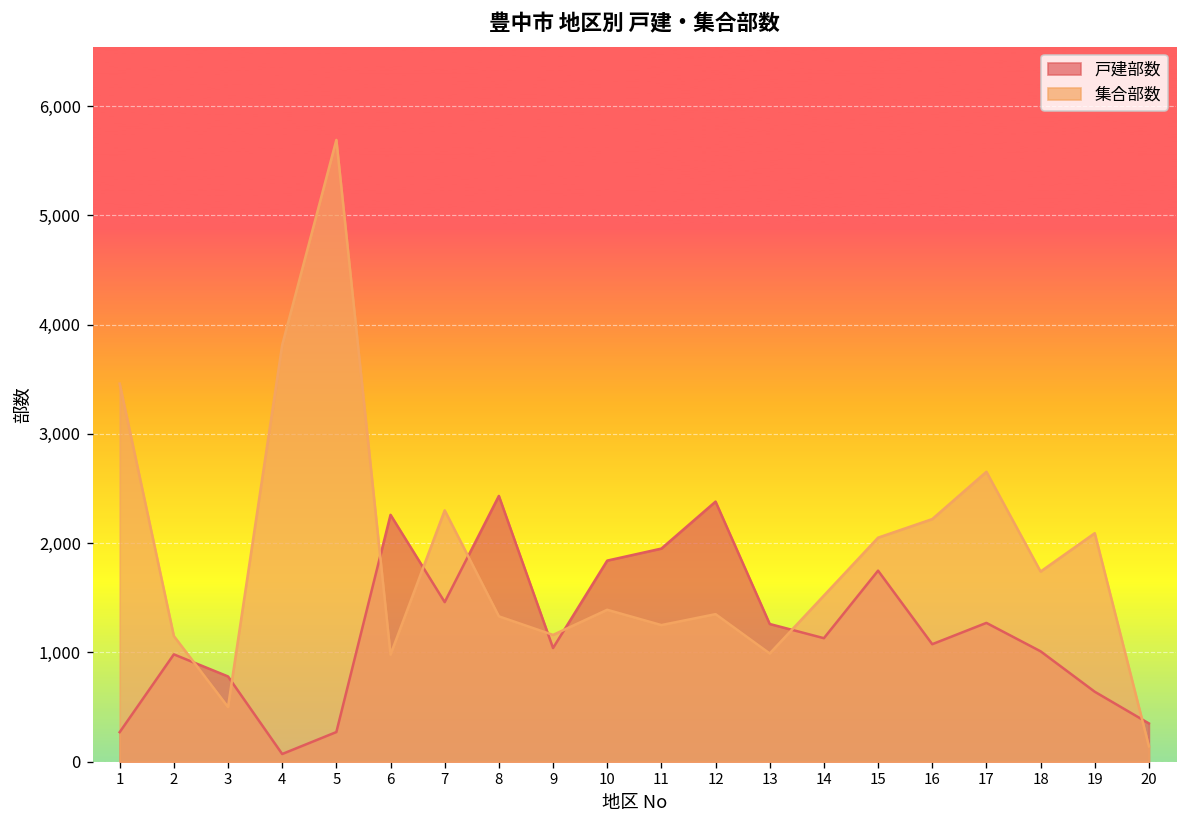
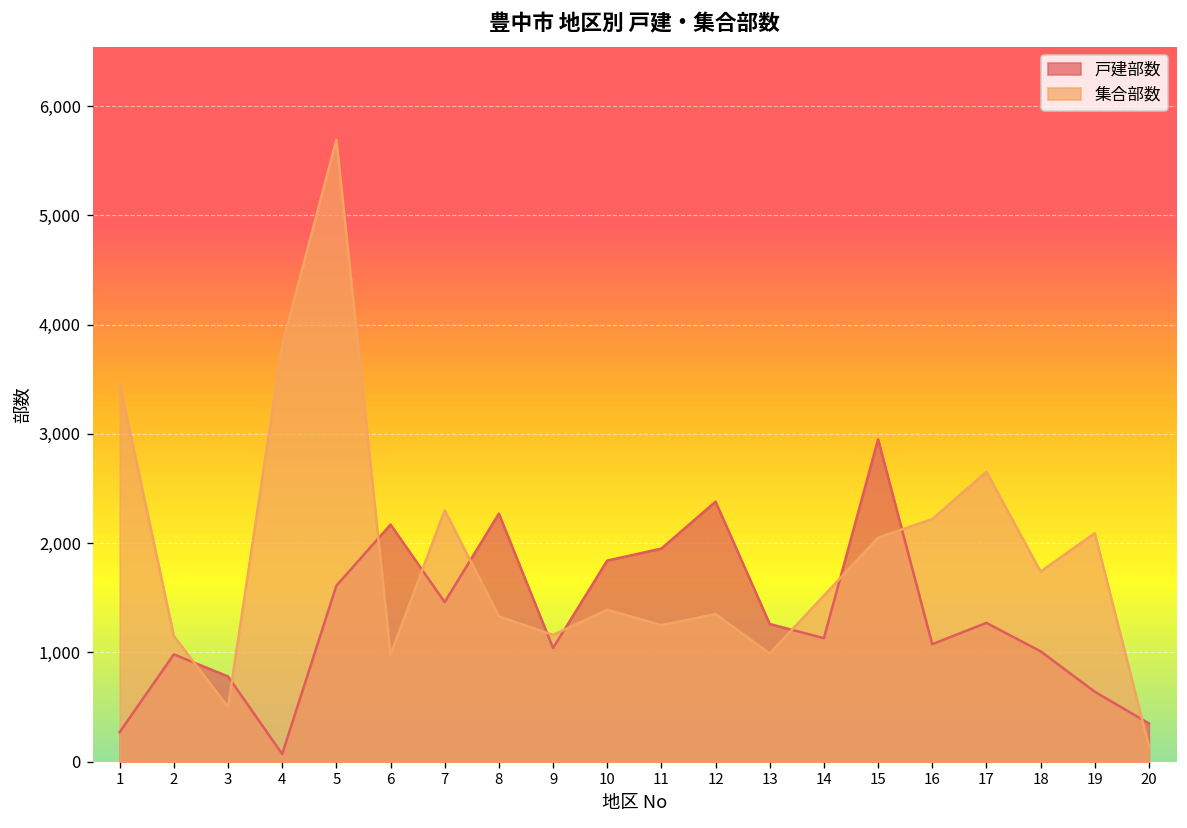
戸建部数, 5: 300 -> 1,600
戸建部数, 6: 2,300 -> 2,200
戸建部数, 8: 2,400 -> 2,300
戸建部数, 15: 1,700 -> 3,000
